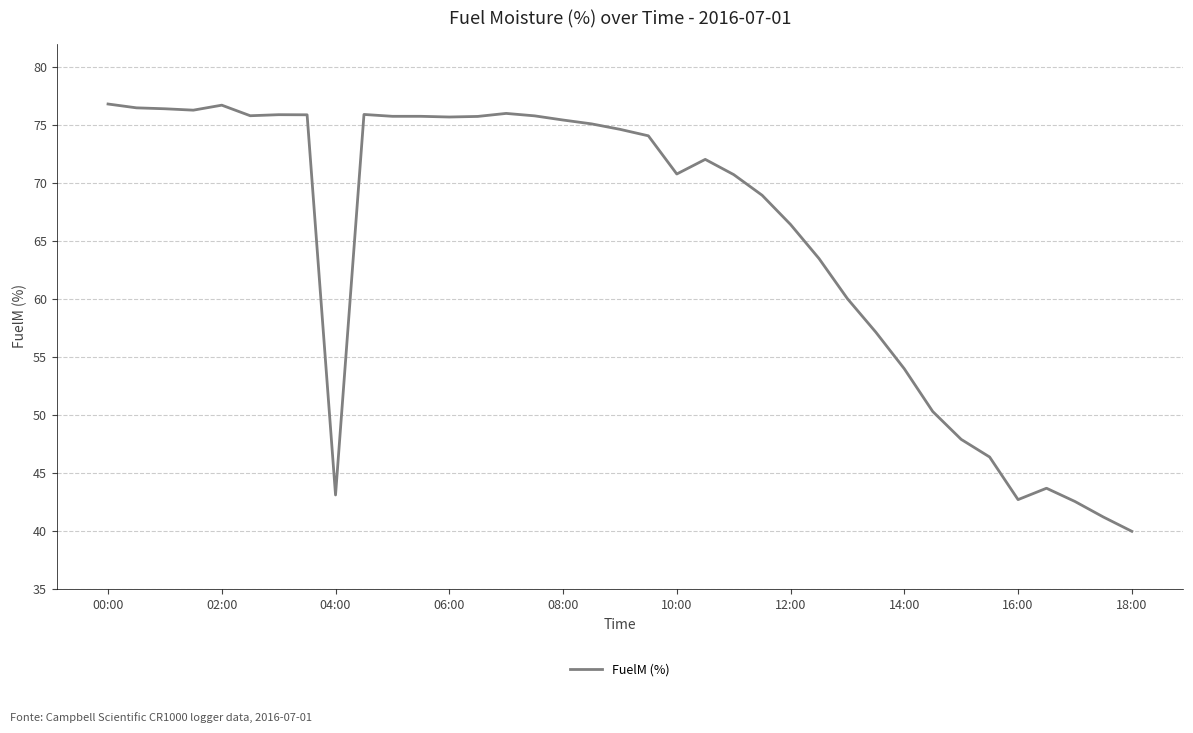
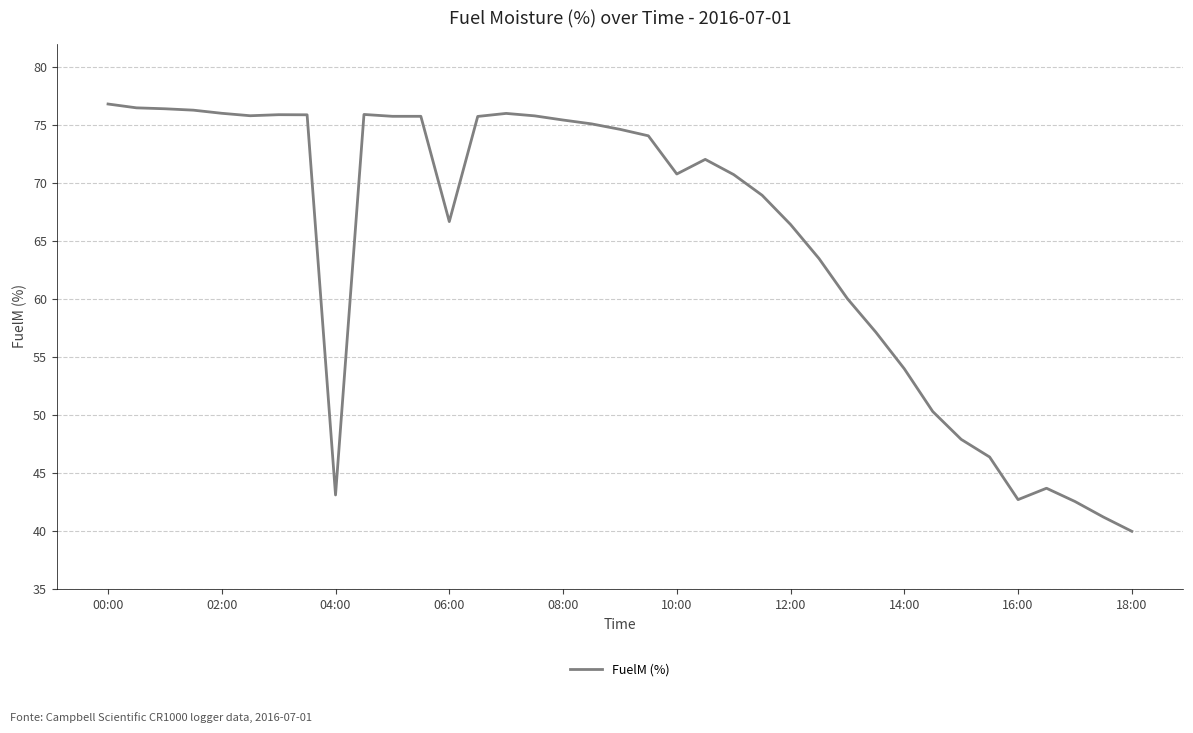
02:00: 76.7 -> 76.0
06:00: 75.7 -> 66.7
